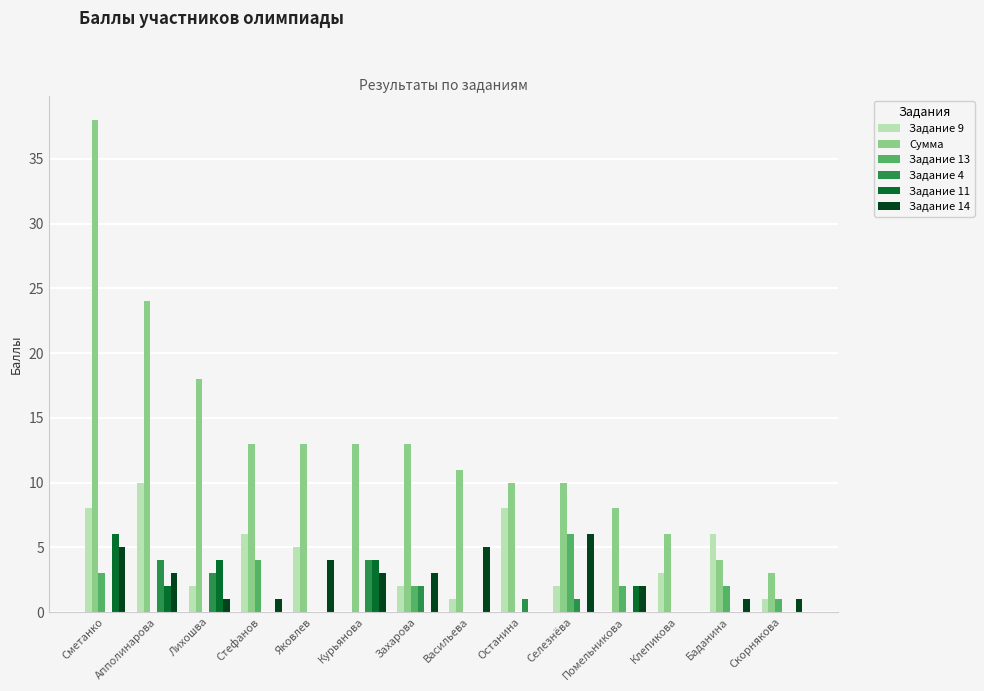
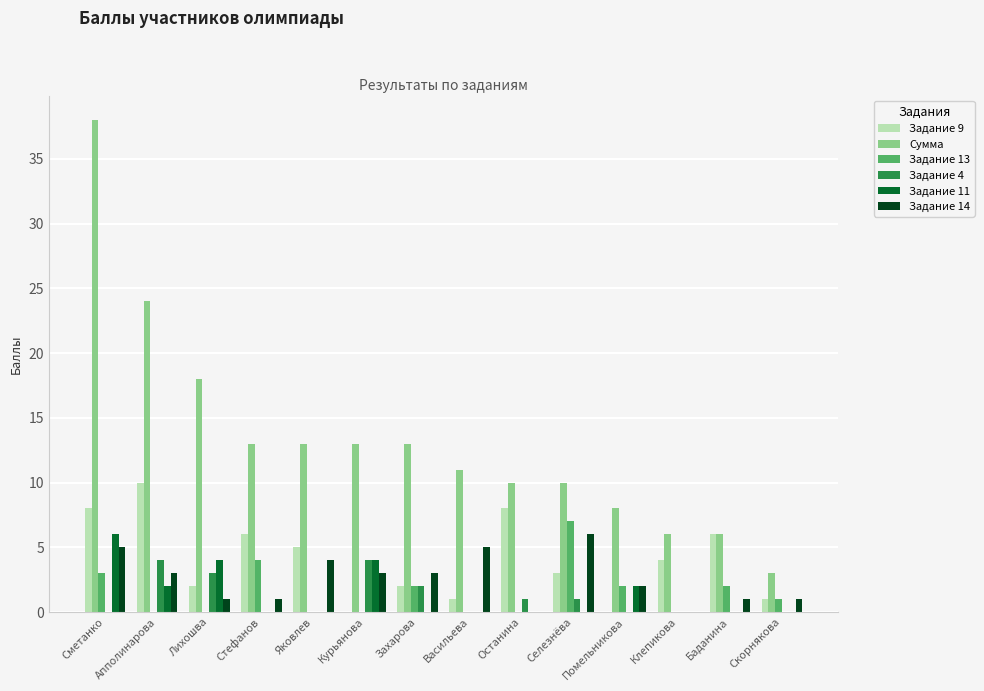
Задание 9, Селезнёва: 2 -> 3
Задание 13, Селезнёва: 6 -> 7
Задание 9, Клепикова: 3 -> 4
Сумма, Баданина: 4 -> 6
